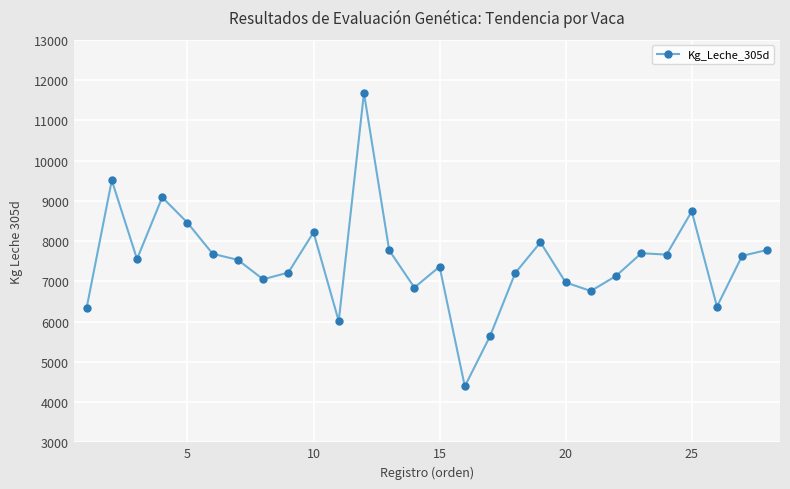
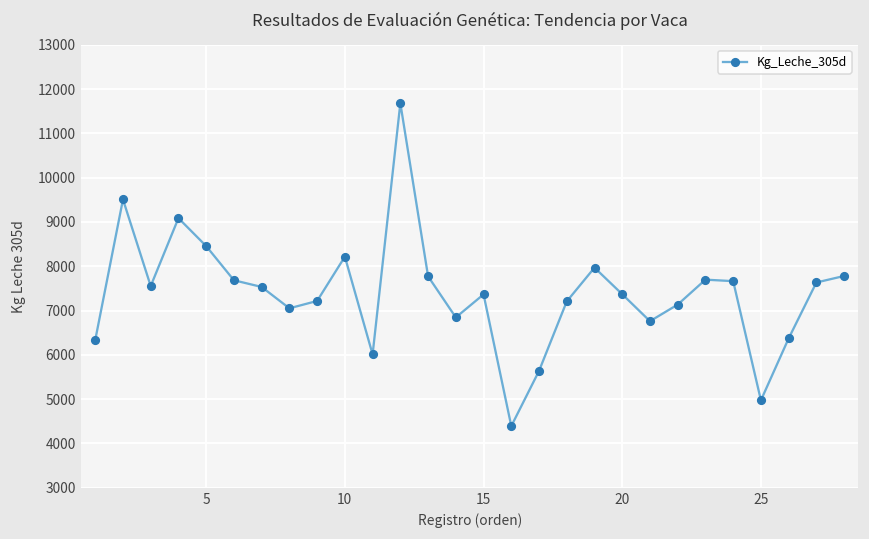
20: 7000 -> 7400
25: 8700 -> 5000
